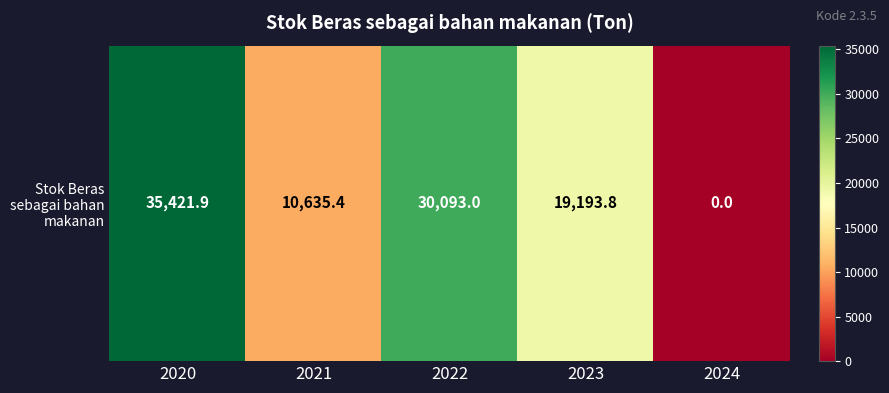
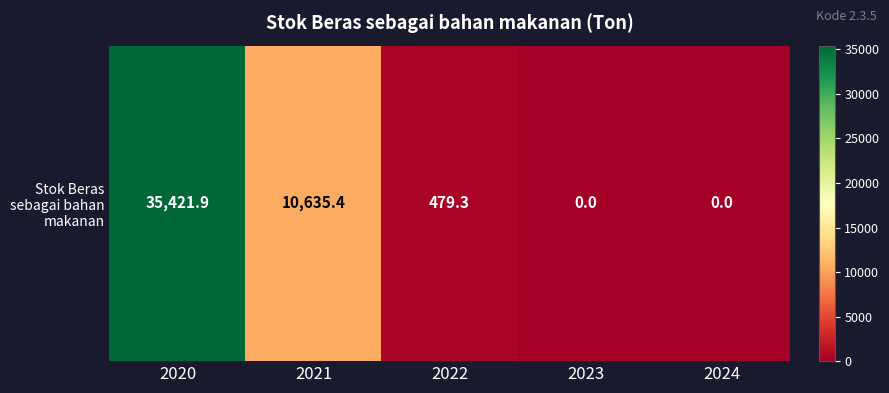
Stok Beras sebagai bahan makanan, 2022: 30,093.0 -> 479.3
Stok Beras sebagai bahan makanan, 2023: 19,193.8 -> 0.0
